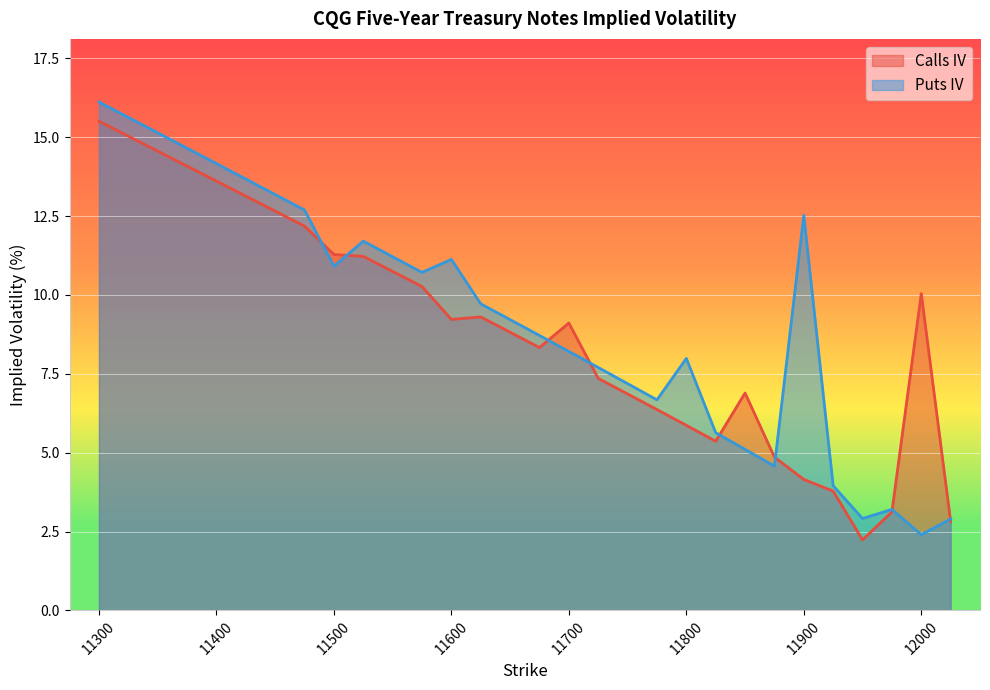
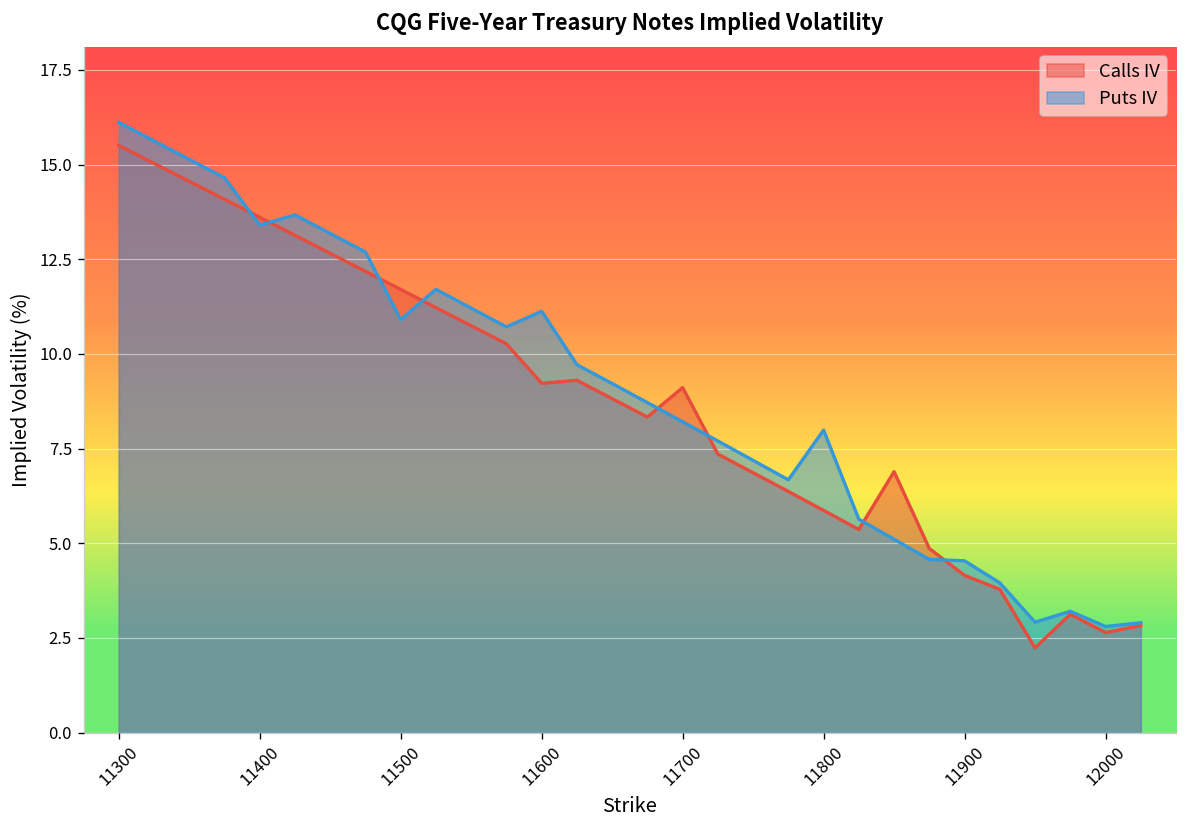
Puts IV, 11400: 14.2 -> 13.4
Calls IV, 11500: 11.3 -> 11.7
Puts IV, 11900: 12.5 -> 4.5
Calls IV, 12000: 10.0 -> 2.6
Puts IV, 12000: 2.4 -> 2.8
